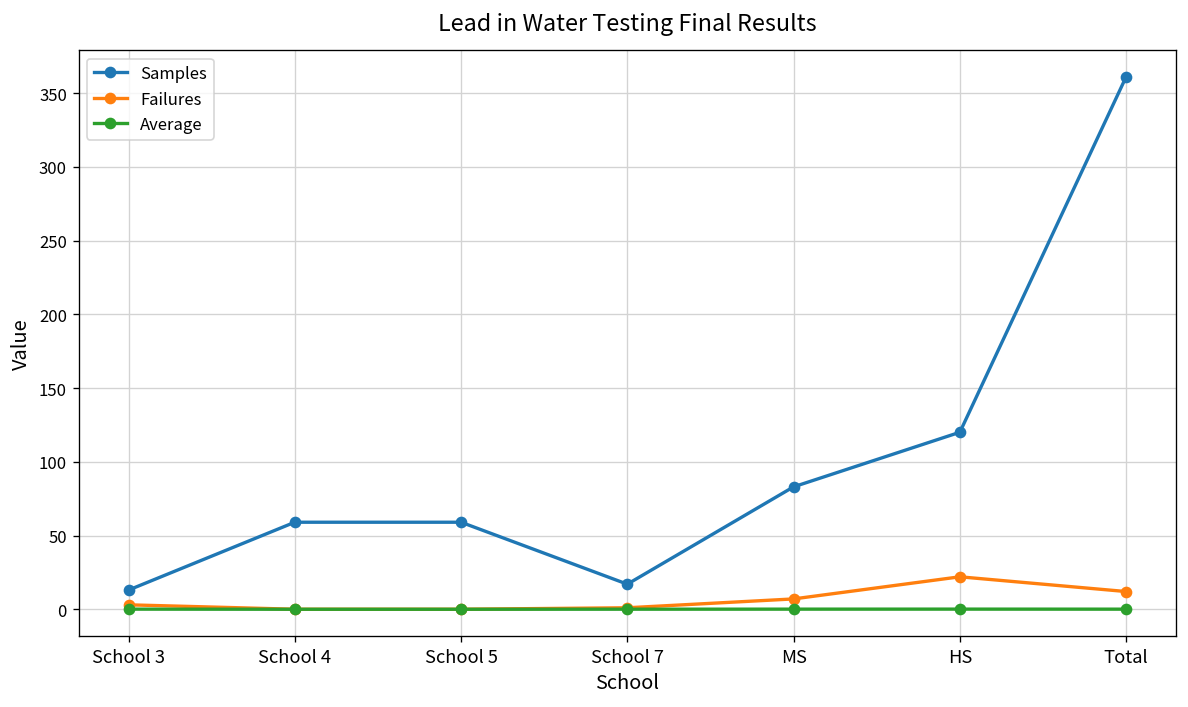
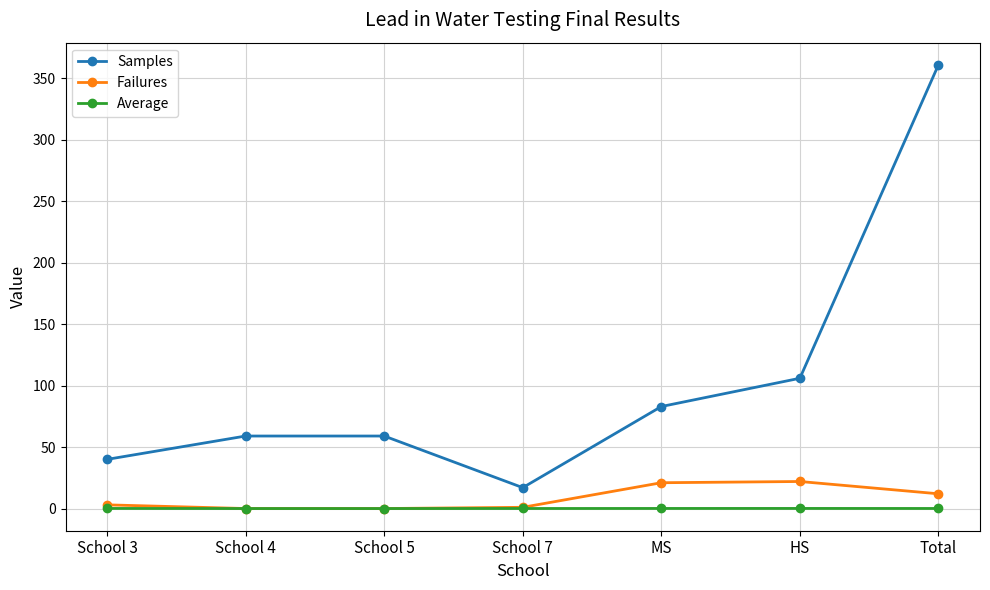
Samples, School 3: 13 -> 40
Failures, MS: 7 -> 21
Samples, HS: 120 -> 106
